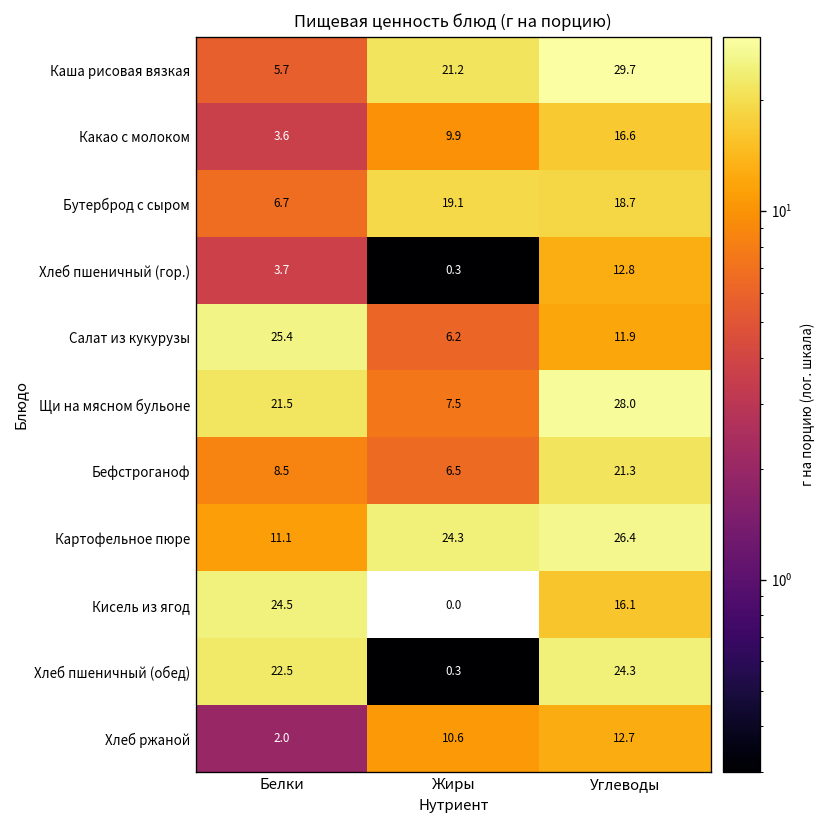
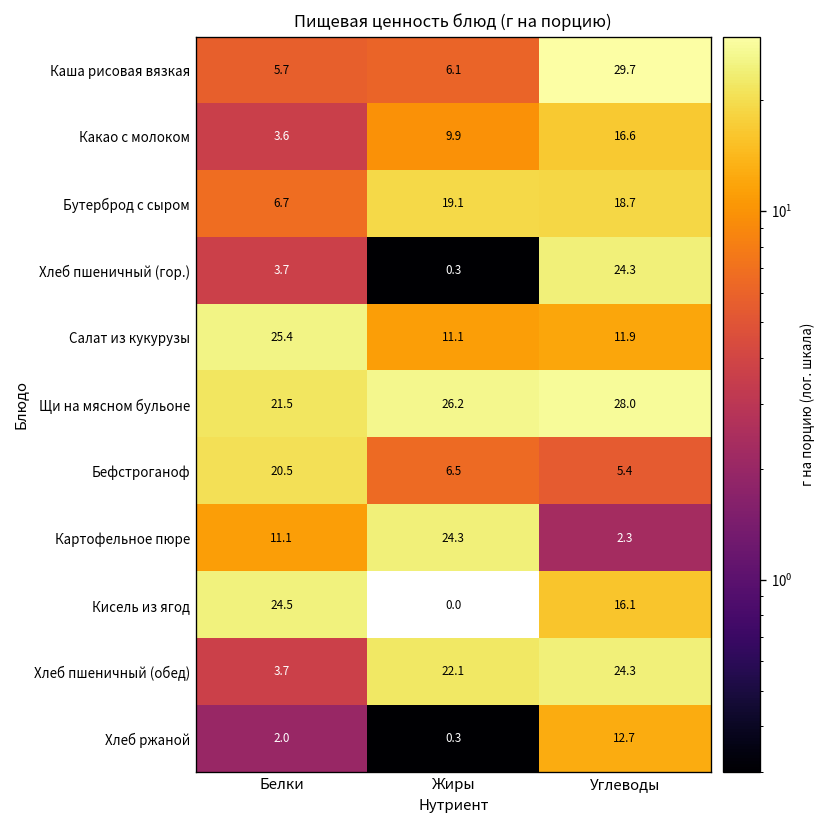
Каша рисовая вязкая, Жиры: 21.2 -> 6.1
Хлеб пшеничный (гор.), Углеводы: 12.8 -> 24.3
Салат из кукурузы, Жиры: 6.2 -> 11.1
Щи на мясном бульоне, Жиры: 7.5 -> 26.2
Бефстроганоф, Белки: 8.5 -> 20.5
Бефстроганоф, Углеводы: 21.3 -> 5.4
Картофельное пюре, Углеводы: 26.4 -> 2.3
Хлеб пшеничный (обед), Белки: 22.5 -> 3.7
Хлеб пшеничный (обед), Жиры: 0.3 -> 22.1
Хлеб ржаной, Жиры: 10.6 -> 0.3
